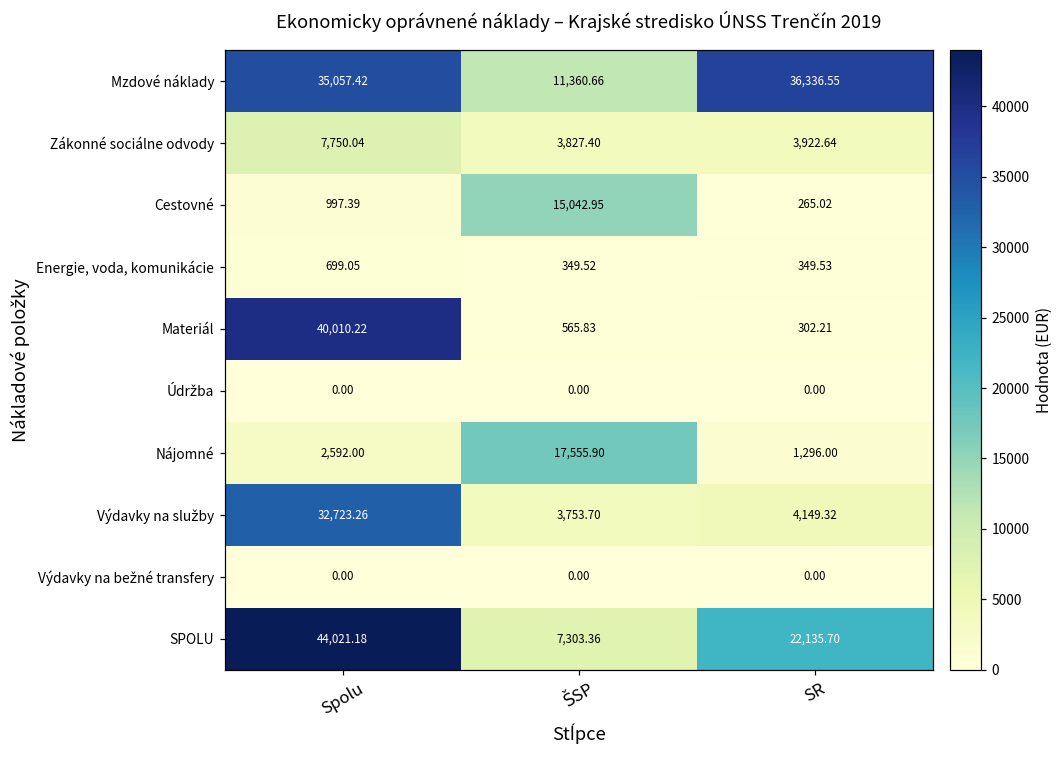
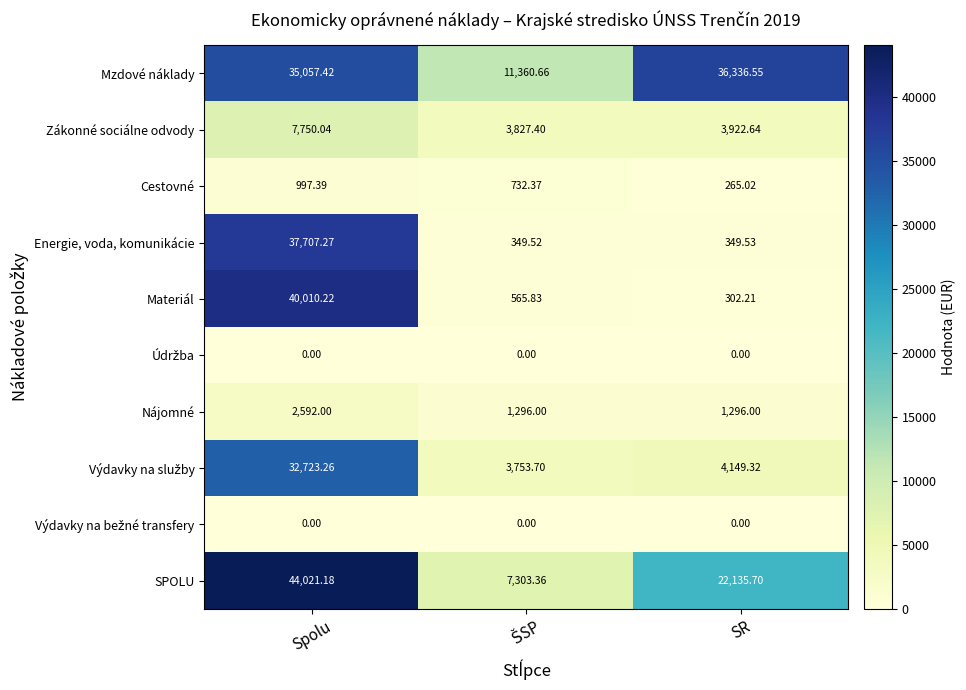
Cestovné, ŠSP: 15,042.95 -> 732.37
Energie, voda, komunikácie, Spolu: 699.05 -> 37,707.27
Nájomné, ŠSP: 17,555.90 -> 1,296.00
